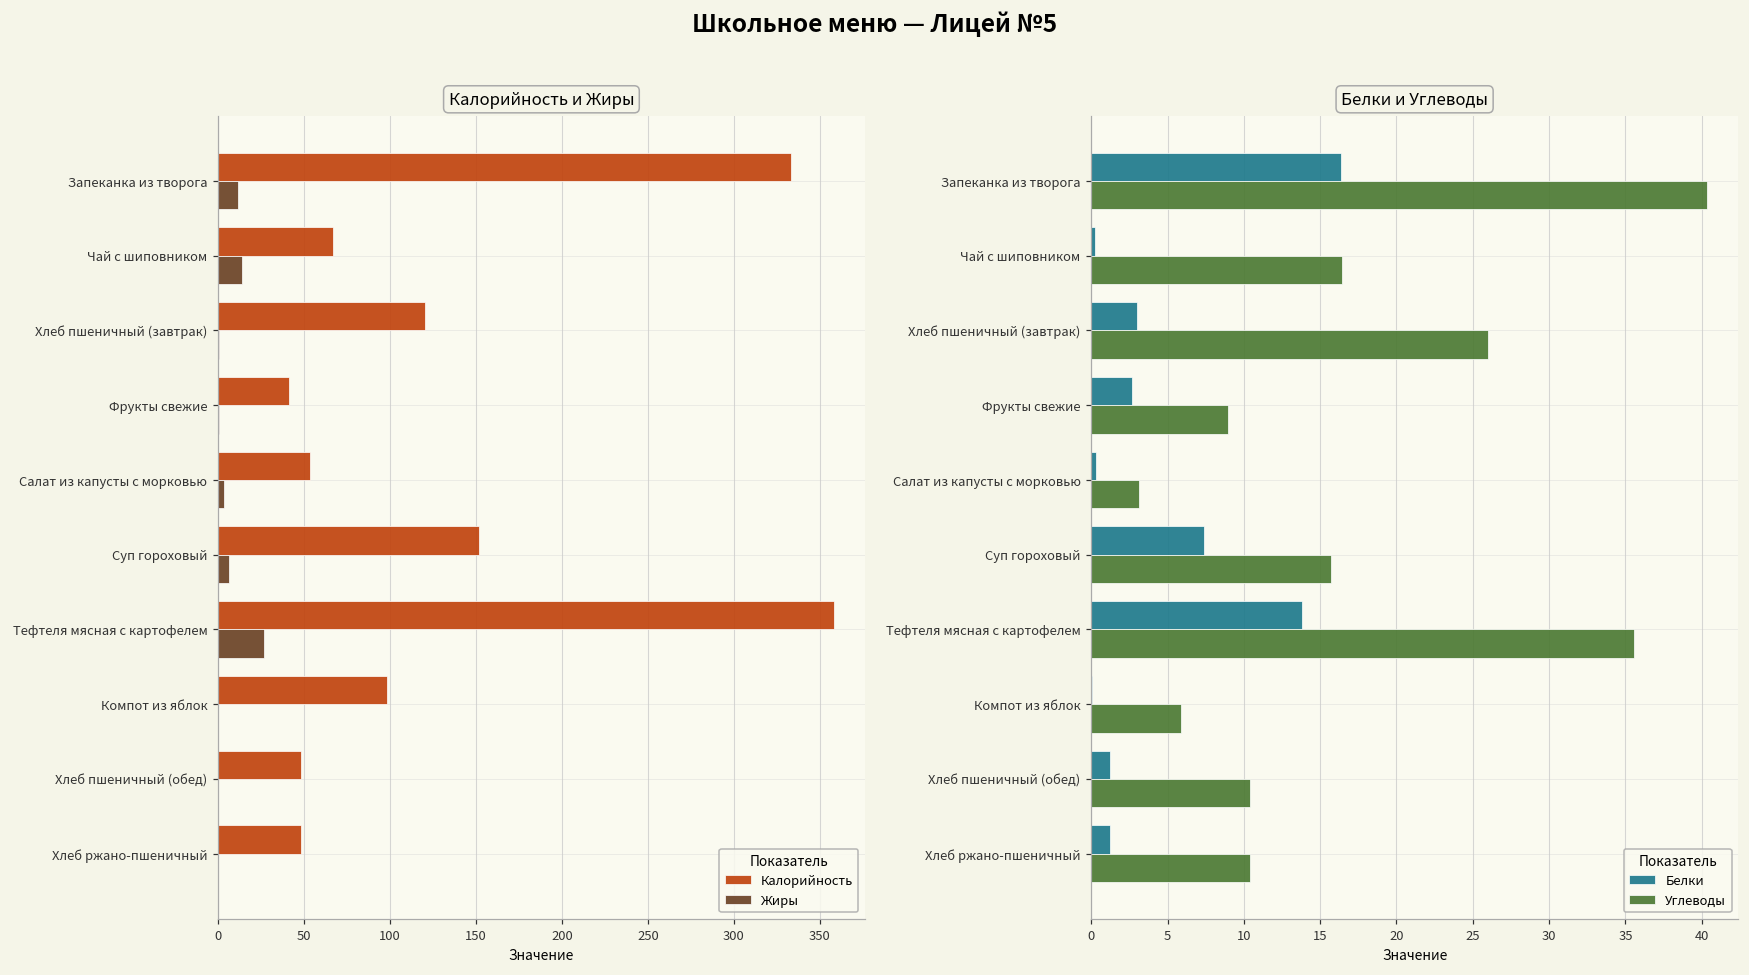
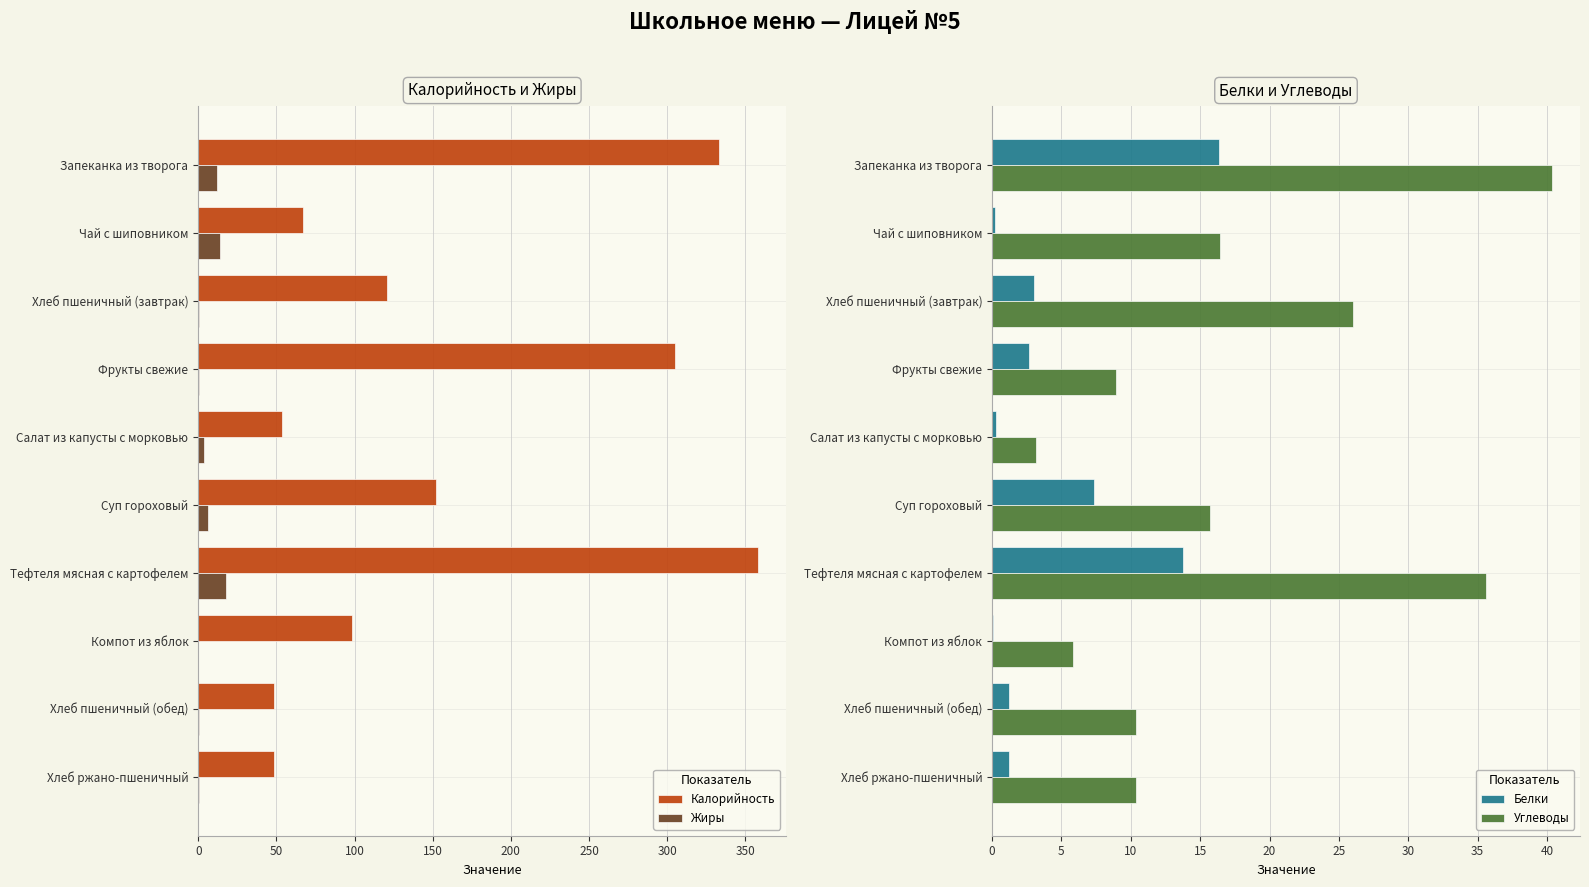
Калорийность и Жиры, Калорийность, Фрукты свежие: 41 -> 305
Калорийность и Жиры, Жиры, Тефтеля мясная с картофелем: 27 -> 18
